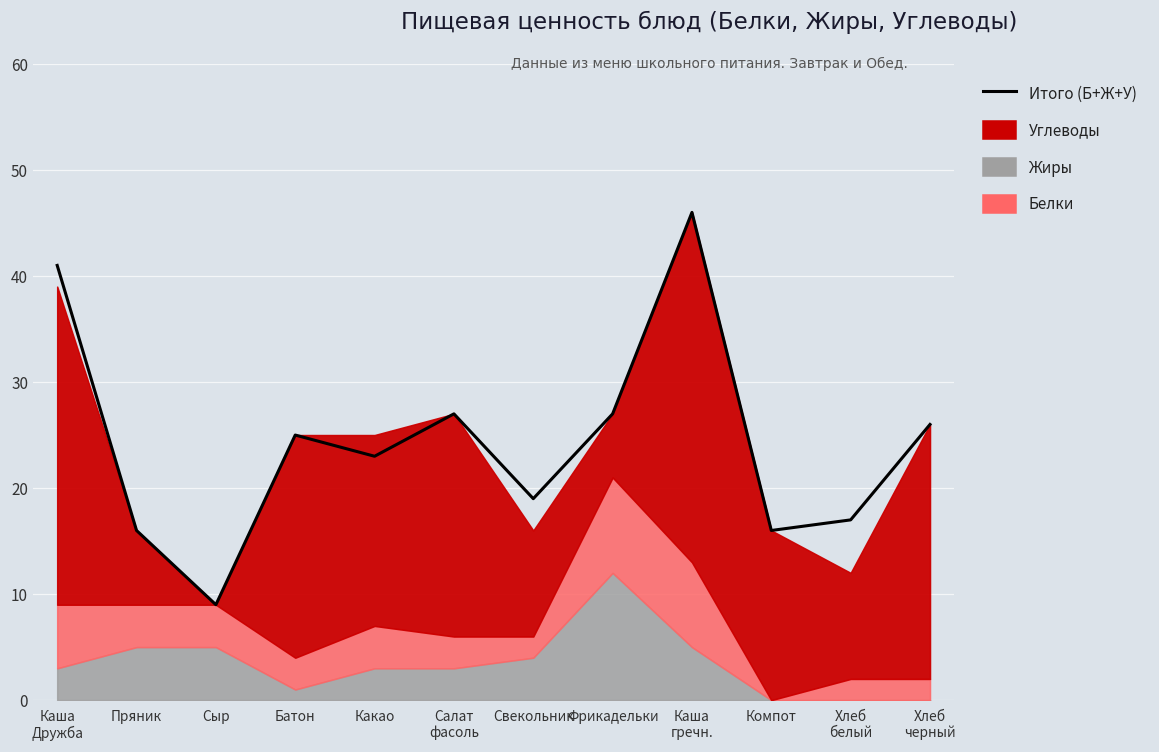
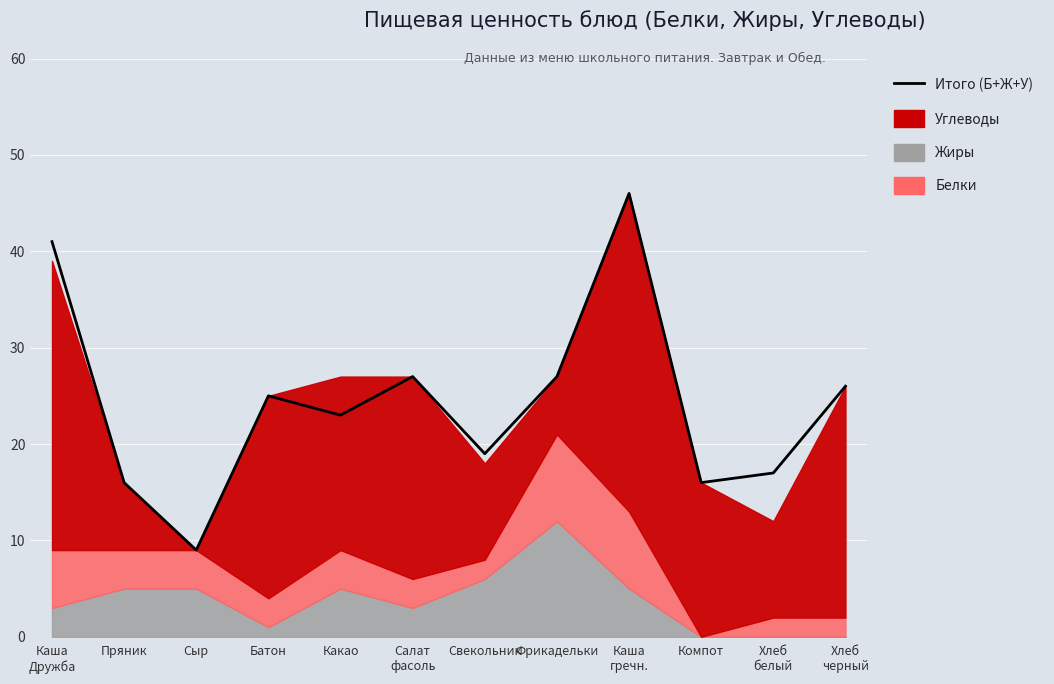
Жиры, Какао: 3 -> 5
Жиры, Свекольник: 4 -> 6
